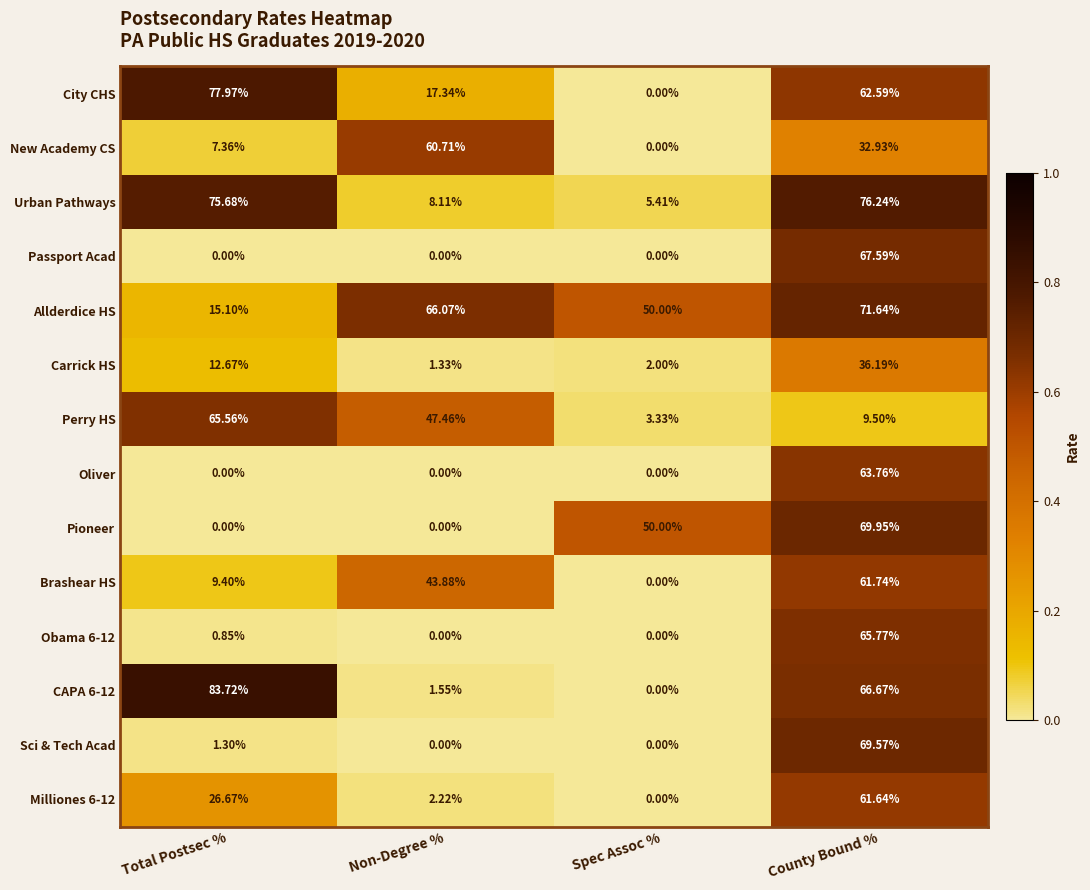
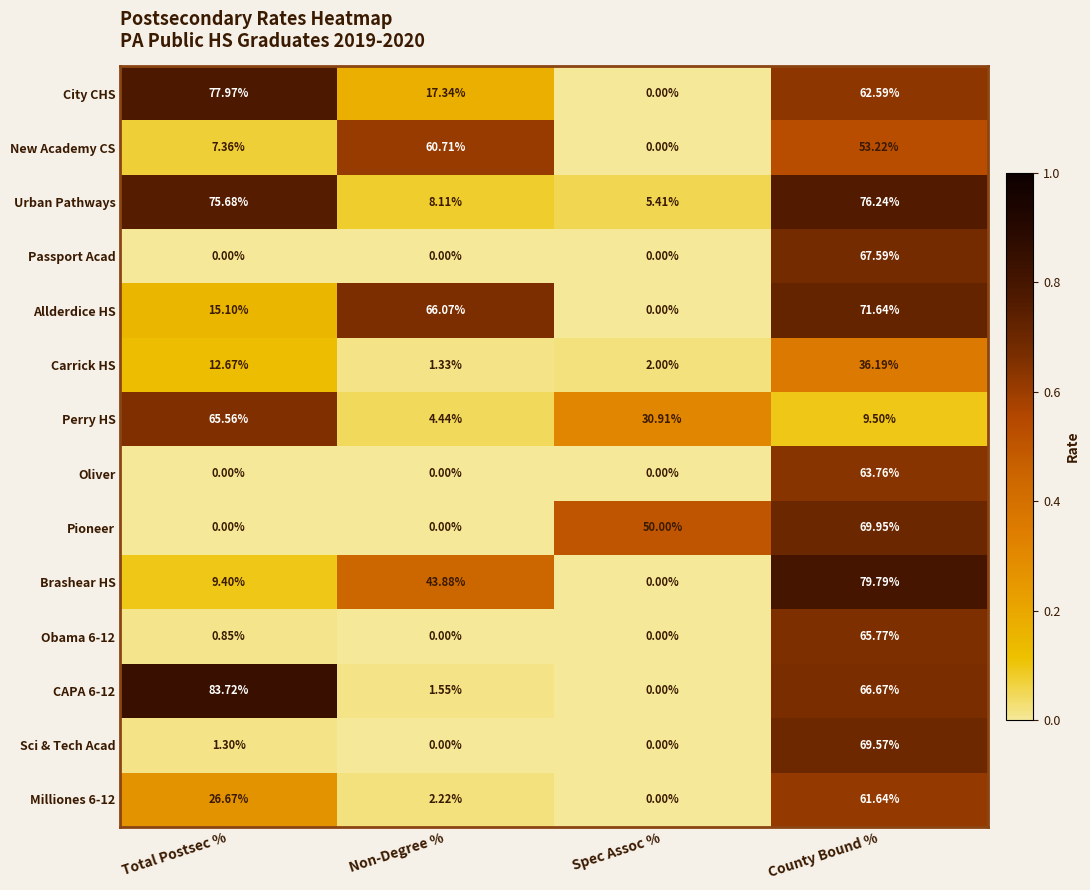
New Academy CS, County Bound %: 32.93% -> 53.22%
Allderdice HS, Spec Assoc %: 50.00% -> 0.00%
Perry HS, Non-Degree %: 47.46% -> 4.44%
Perry HS, Spec Assoc %: 3.33% -> 30.91%
Brashear HS, County Bound %: 61.74% -> 79.79%
